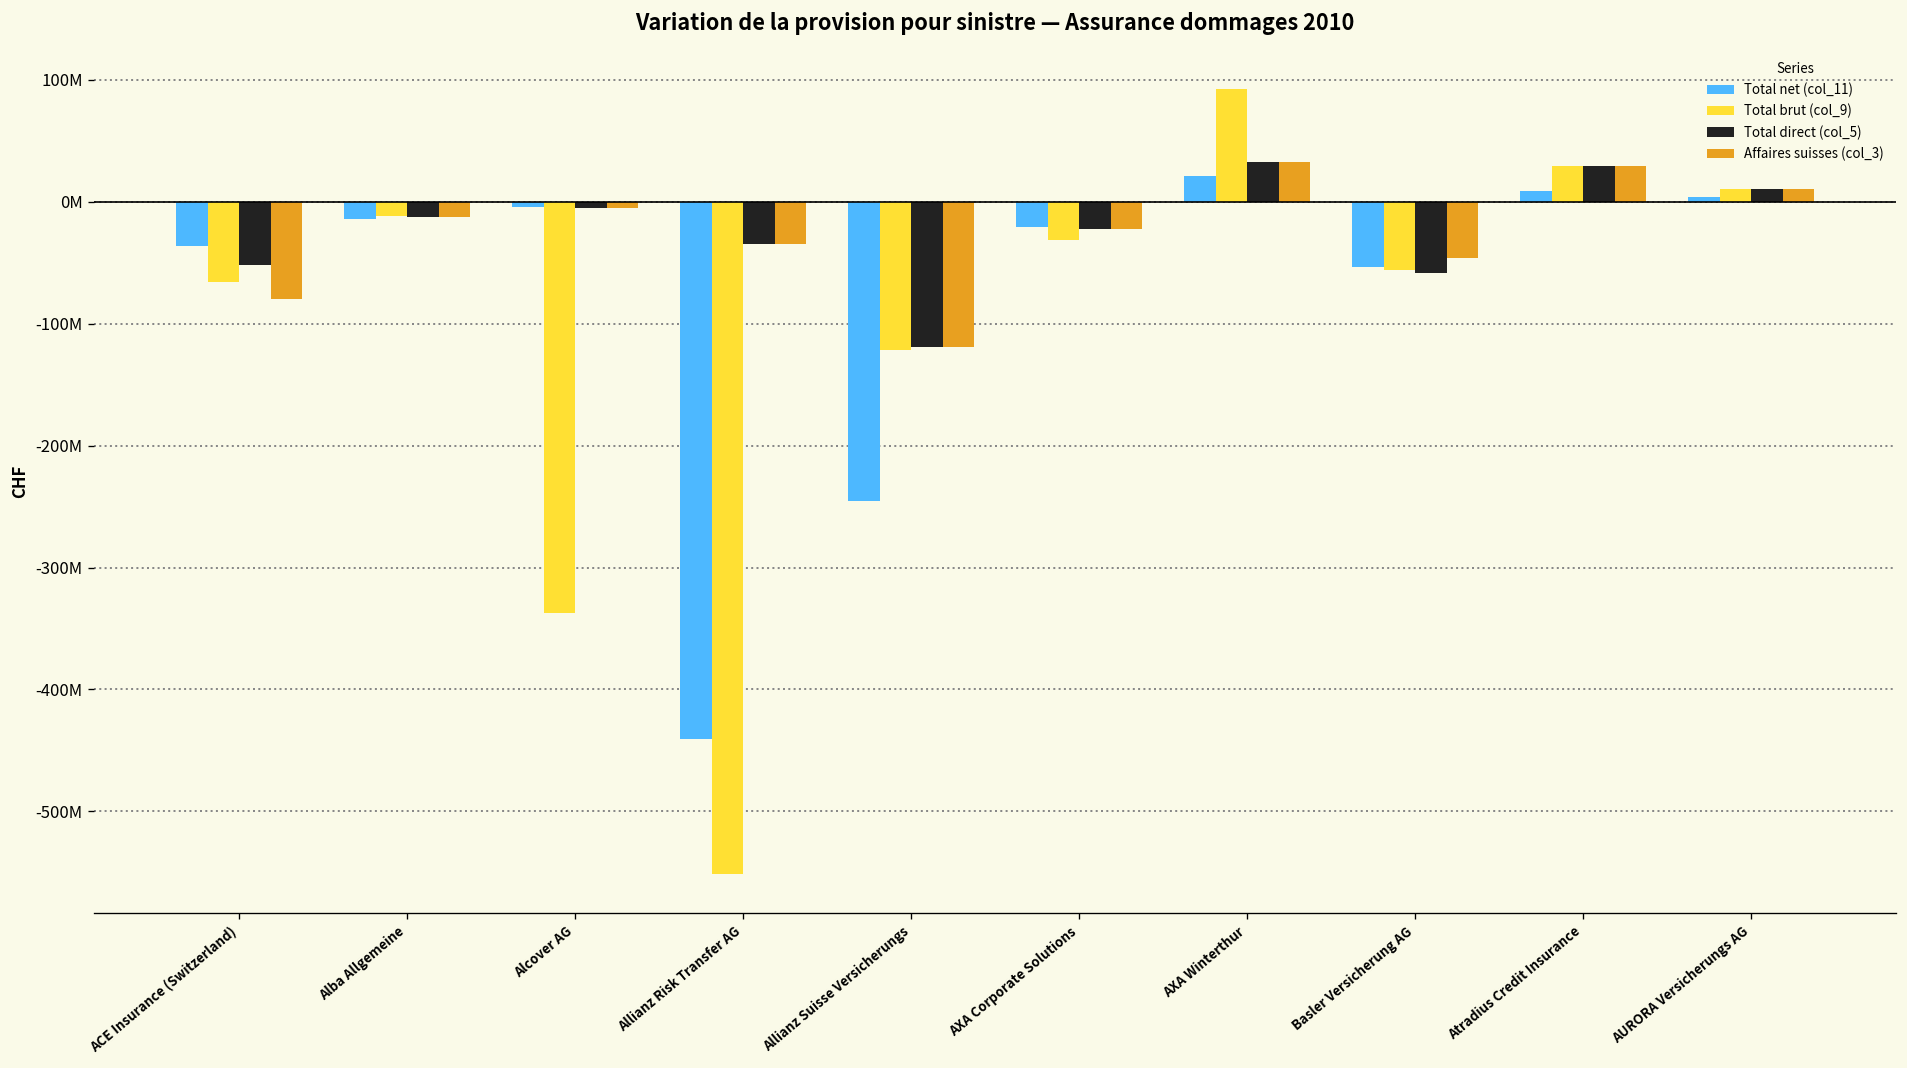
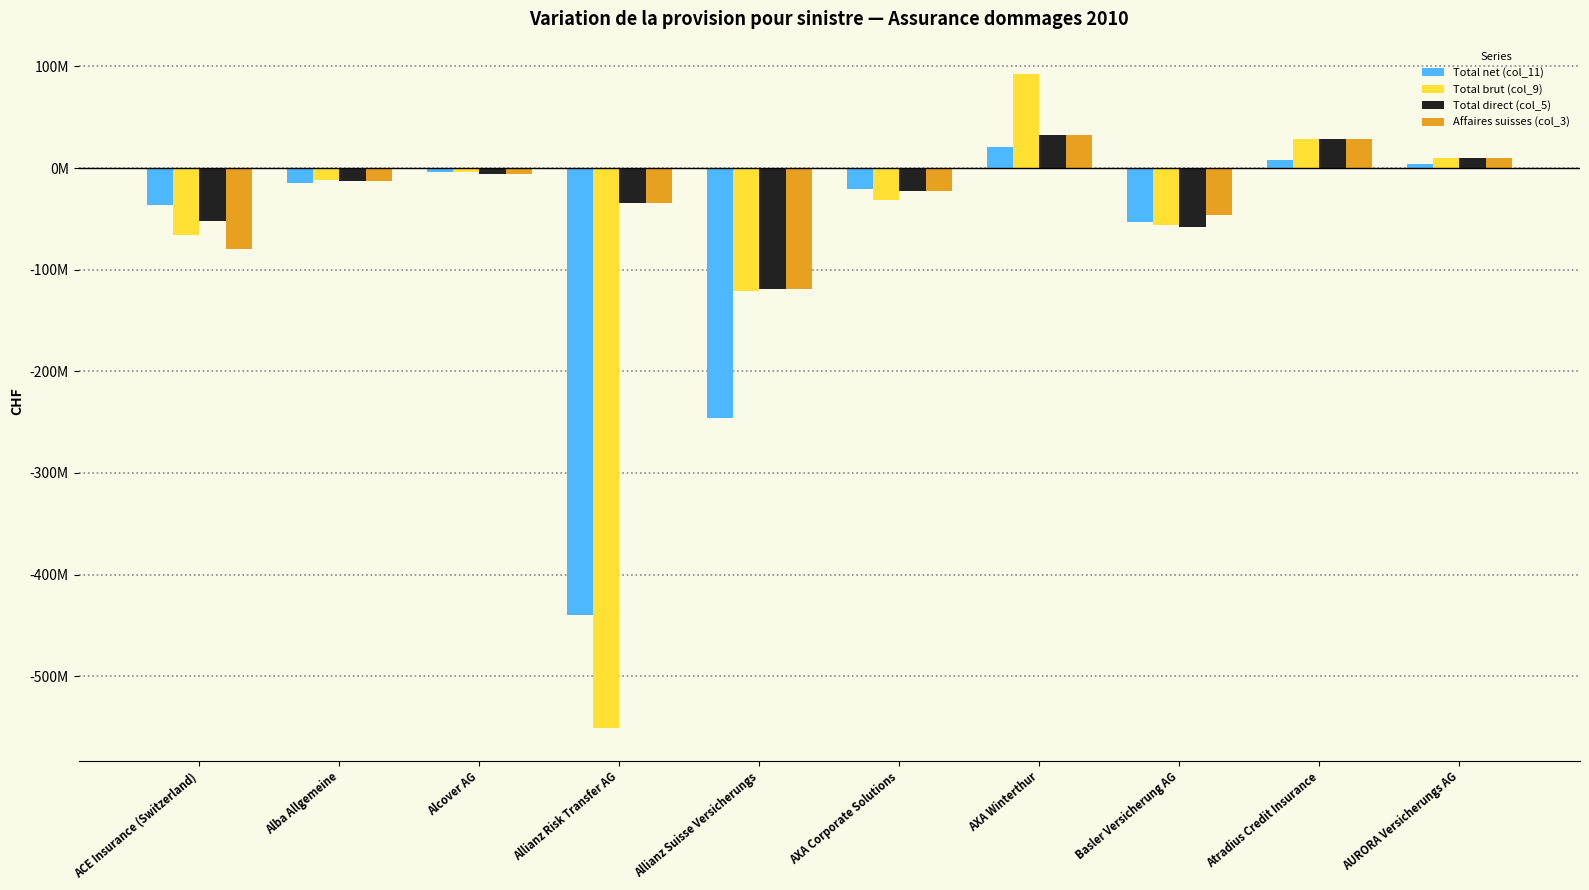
Total brut (col_9), Alcover AG: -337000000 -> -4000000
